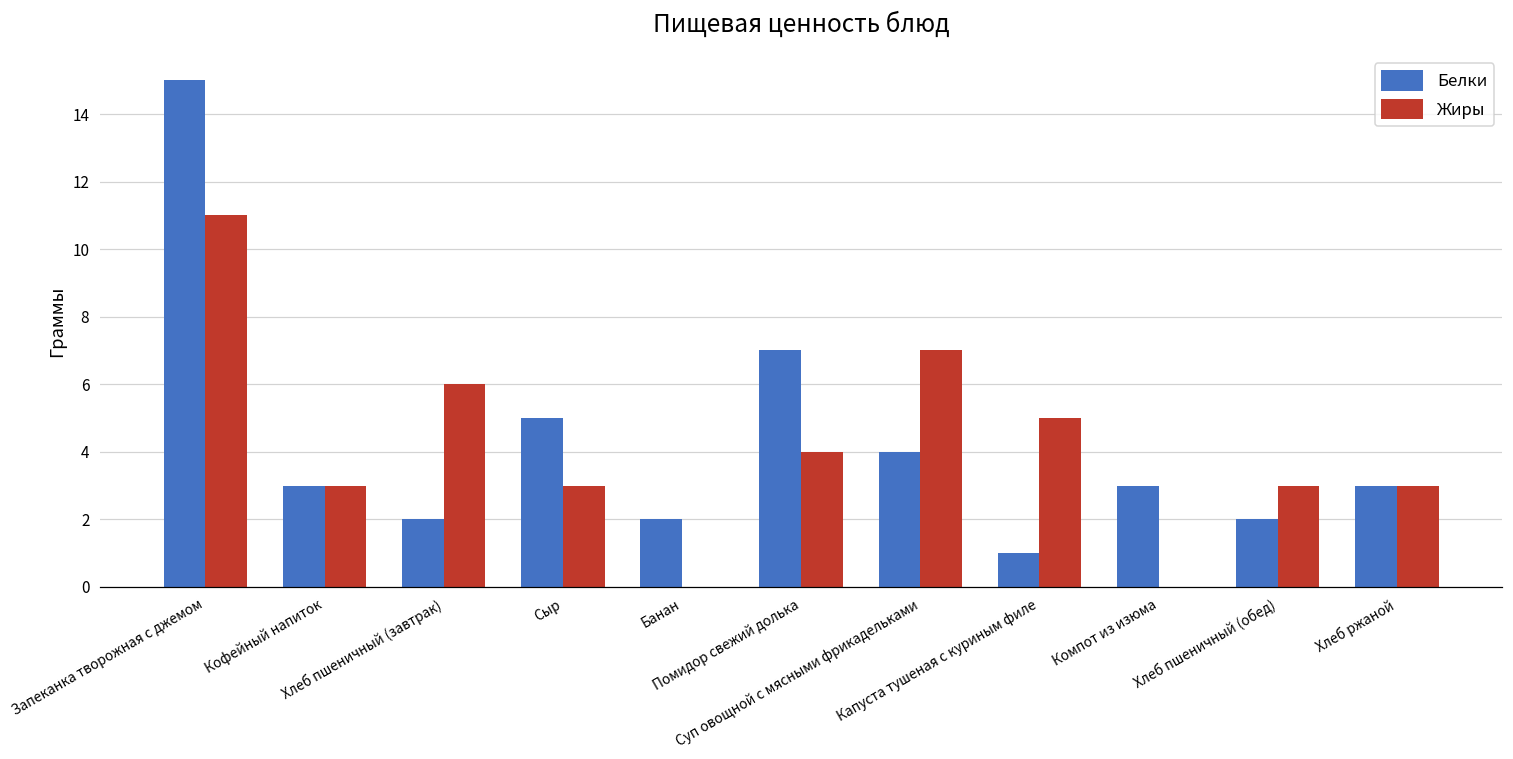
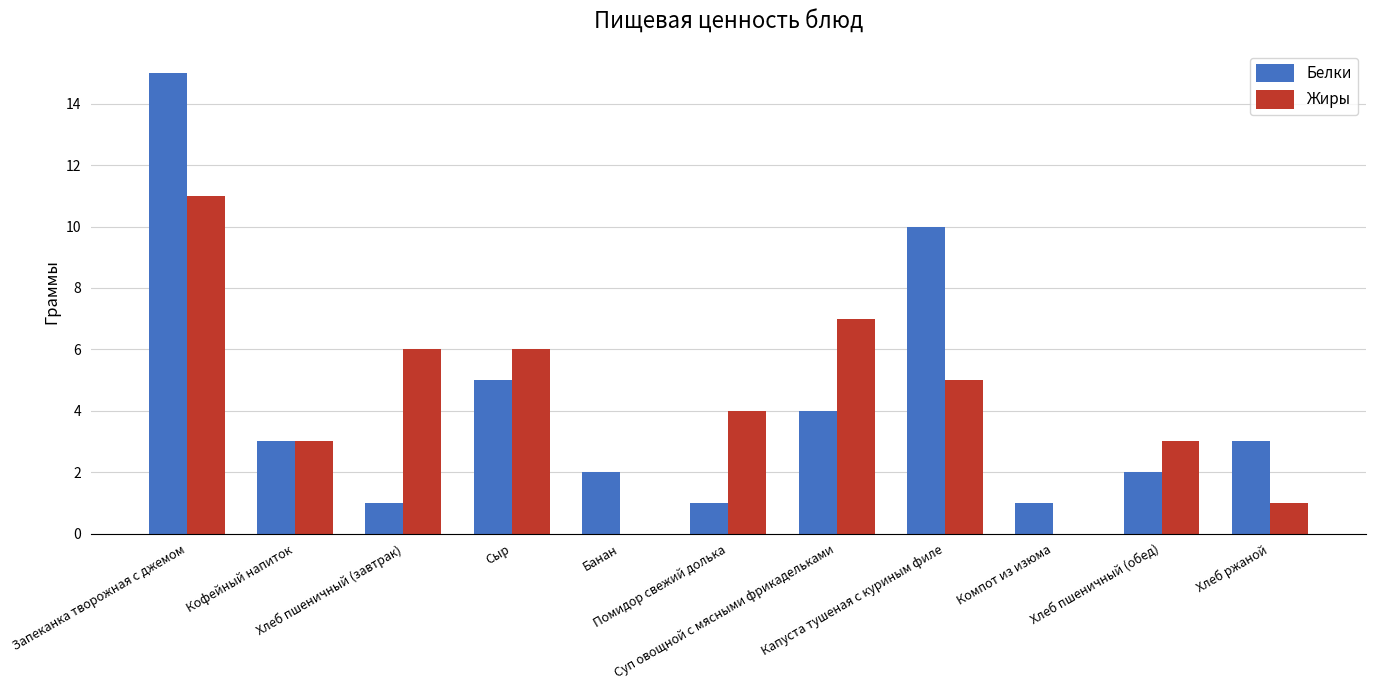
Белки, Хлеб пшеничный (завтрак): 2 -> 1
Жиры, Сыр: 3 -> 6
Белки, Помидор свежий долька: 7 -> 1
Белки, Капуста тушеная с куриным филе: 1 -> 10
Белки, Компот из изюма: 3 -> 1
Жиры, Хлеб ржаной: 3 -> 1
